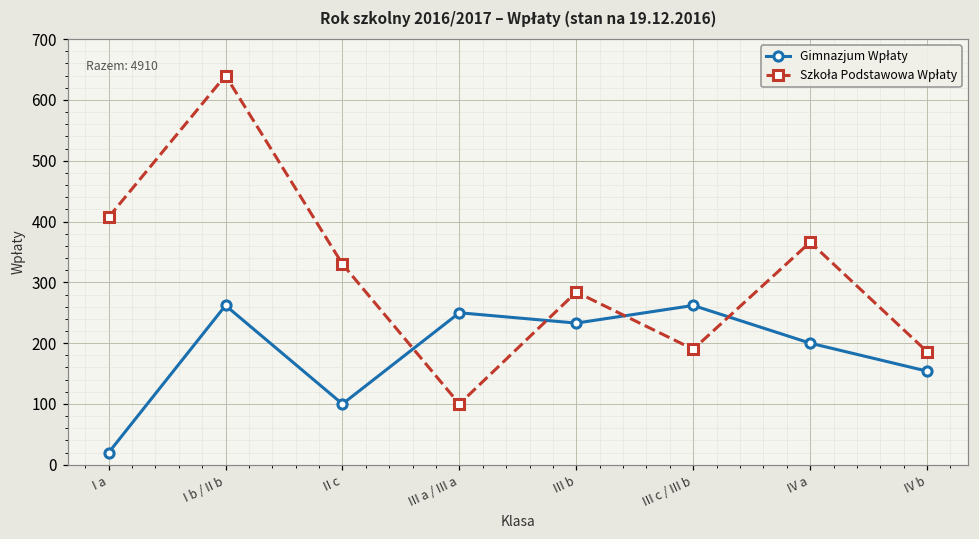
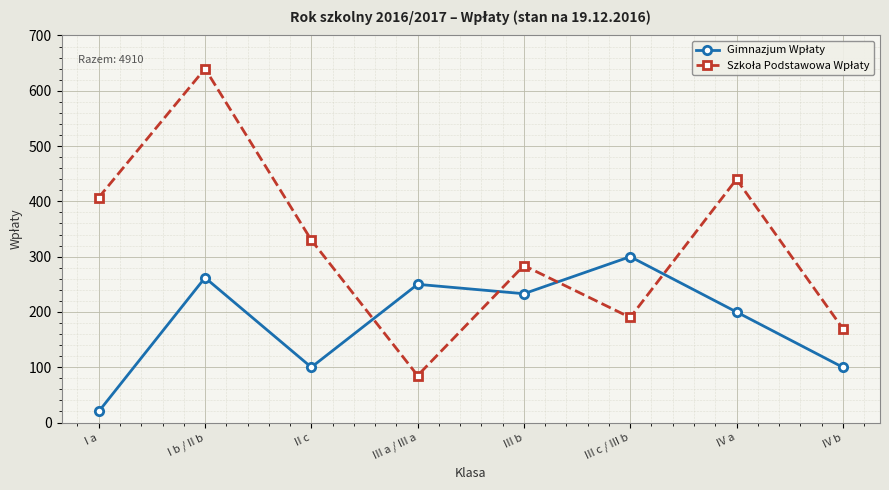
Szkoła Podstawowa Wpłaty, III a / III a: 100 -> 90
Gimnazjum Wpłaty, III c / III b: 260 -> 300
Szkoła Podstawowa Wpłaty, IV a: 370 -> 440
Gimnazjum Wpłaty, IV b: 150 -> 100
Szkoła Podstawowa Wpłaty, IV b: 190 -> 170
